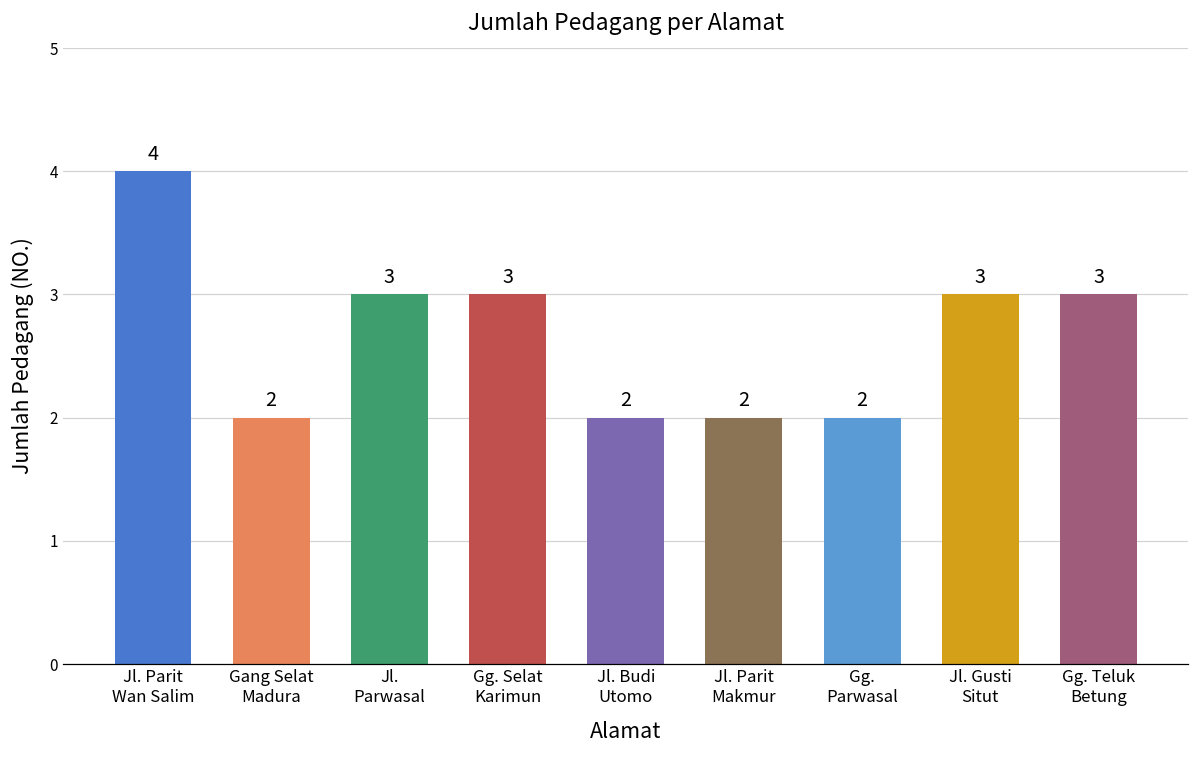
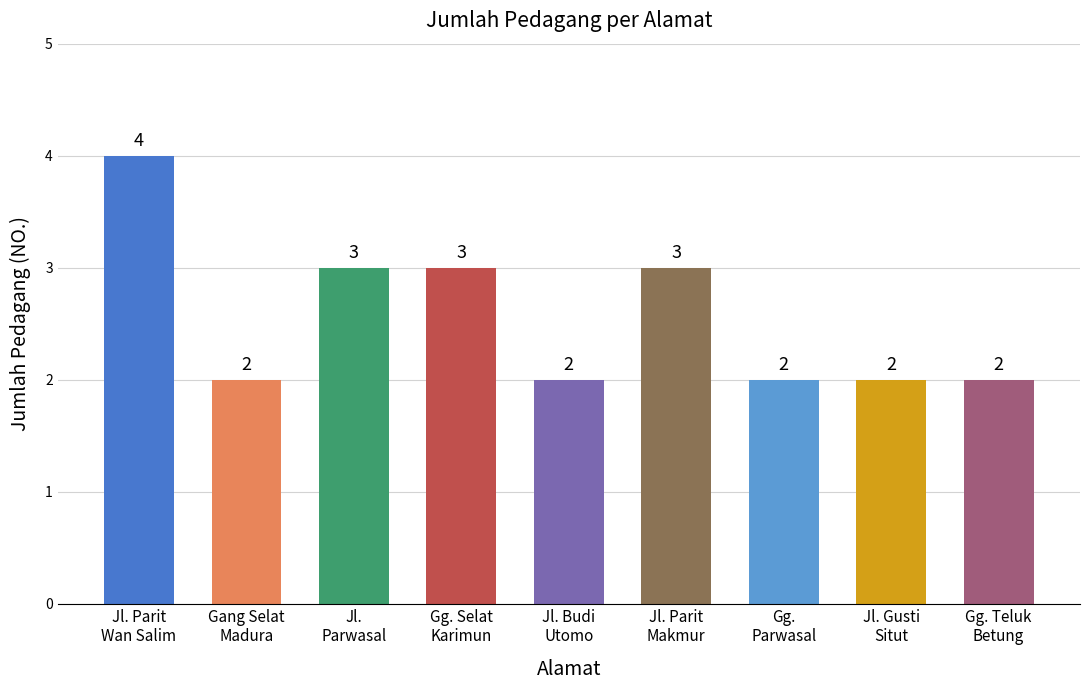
Jl. Parit Makmur: 2 -> 3
Jl. Gusti Situt: 3 -> 2
Gg. Teluk Betung: 3 -> 2
